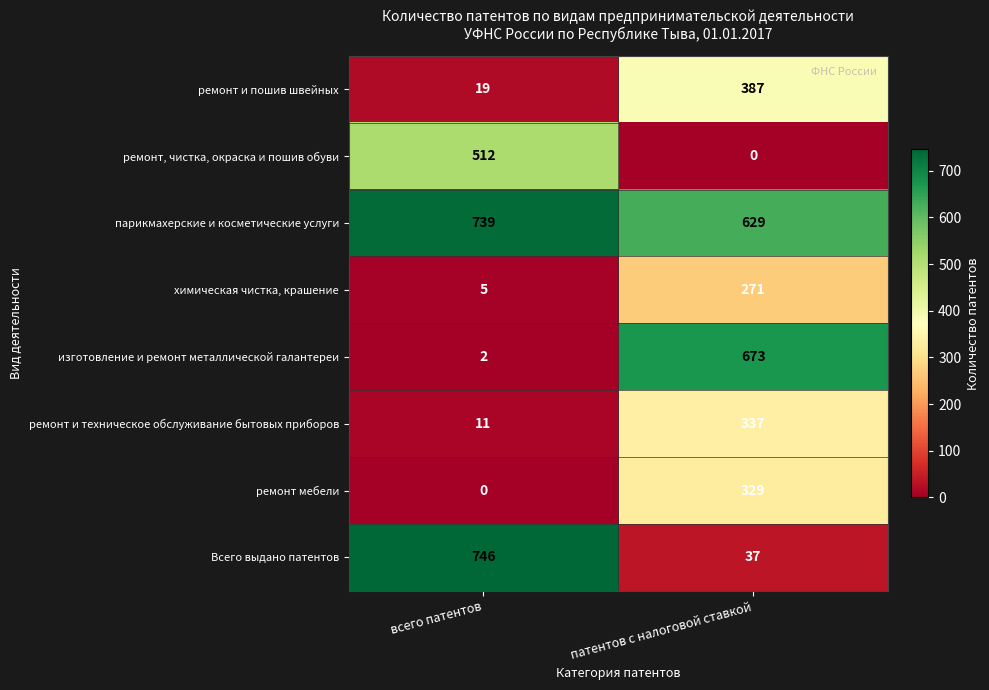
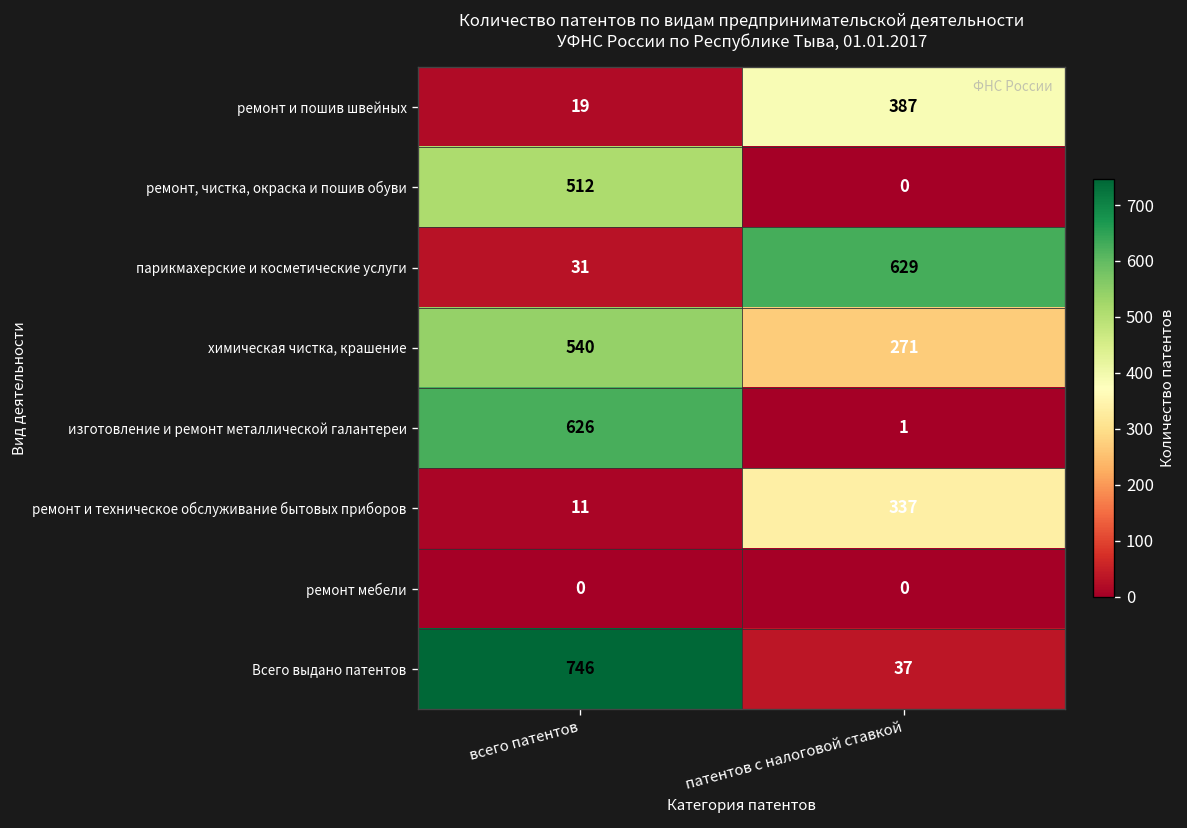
парикмахерские и косметические услуги, всего патентов: 739 -> 31
химическая чистка, крашение, всего патентов: 5 -> 540
изготовление и ремонт металлической галантереи, всего патентов: 2 -> 626
изготовление и ремонт металлической галантереи, патентов с налоговой ставкой: 673 -> 1
ремонт мебели, патентов с налоговой ставкой: 329 -> 0
